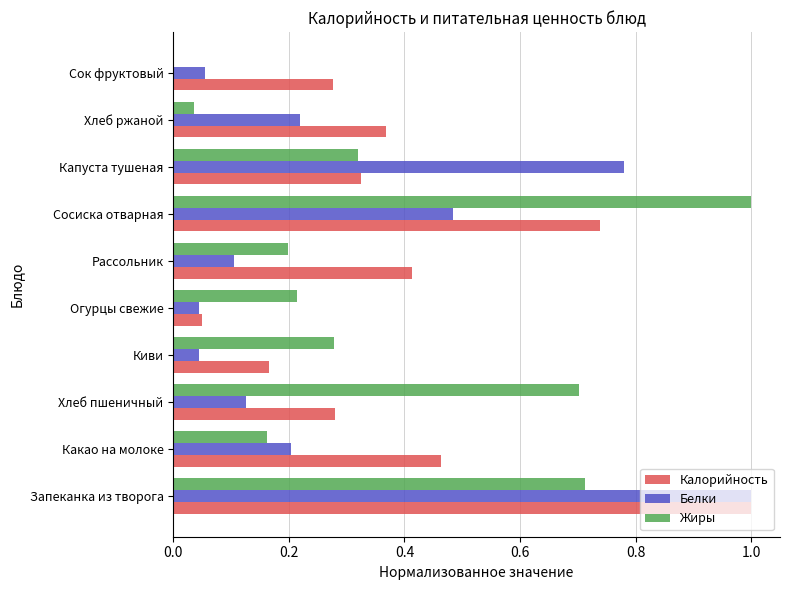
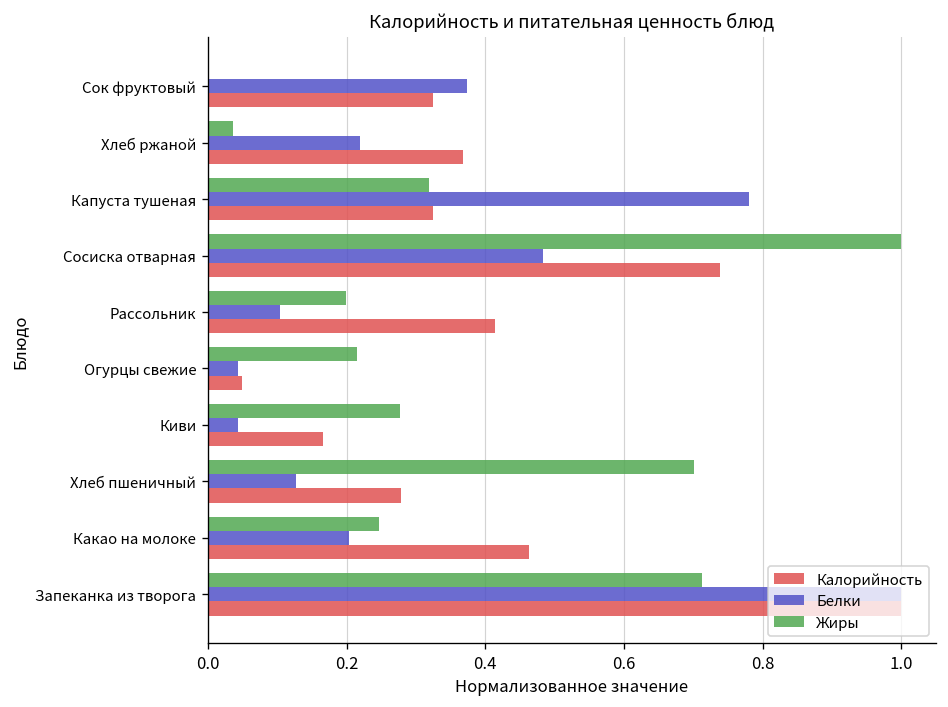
Белки, Сок фруктовый: 0.05 -> 0.37
Калорийность, Сок фруктовый: 0.28 -> 0.33
Жиры, Какао на молоке: 0.16 -> 0.25
